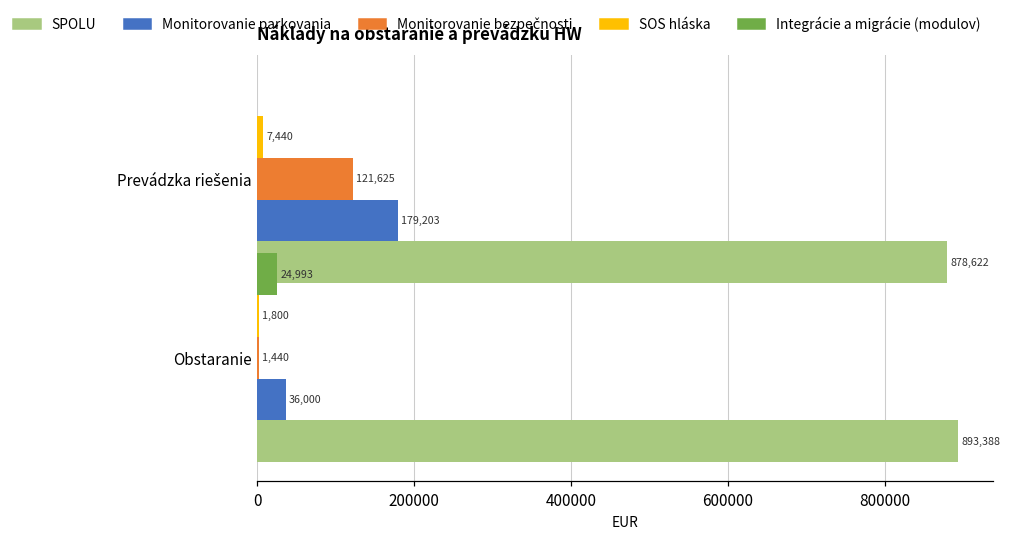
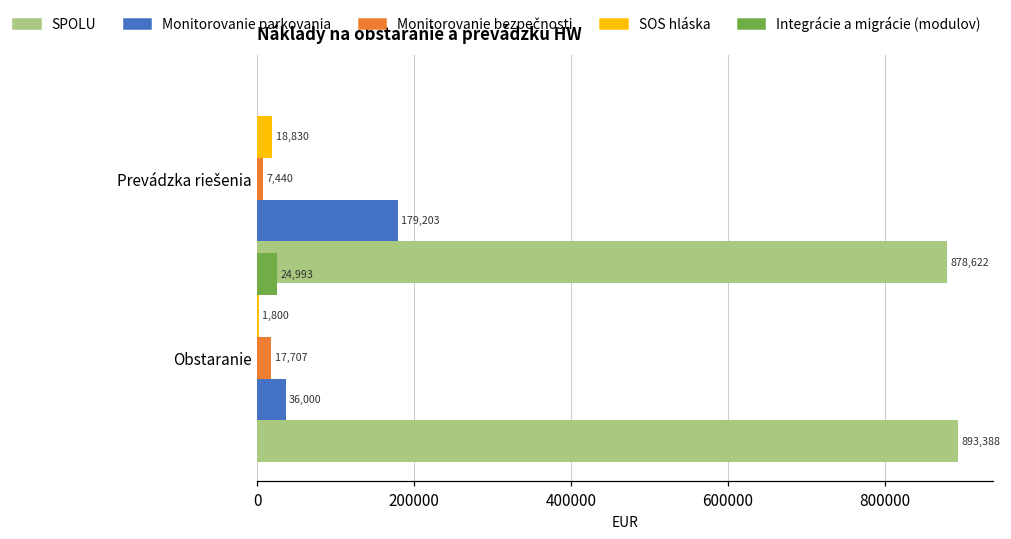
SOS hláska, Prevádzka riešenia: 7,440 -> 18,830
Monitorovanie bezpečnosti, Prevádzka riešenia: 121,625 -> 7,440
Monitorovanie bezpečnosti, Obstaranie: 1,440 -> 17,707
